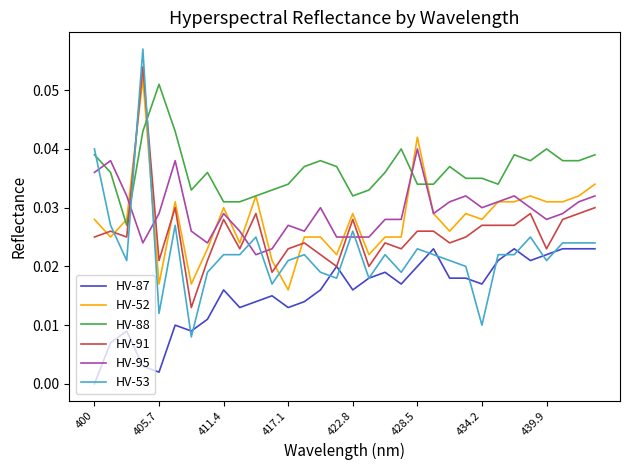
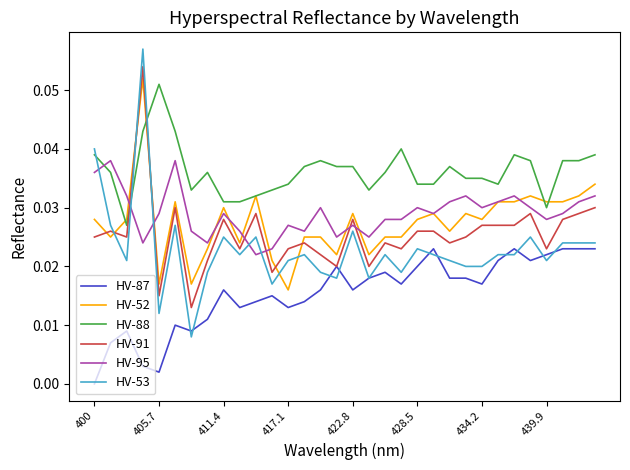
HV-91, 405.7: 0.021 -> 0.015
HV-53, 411.4: 0.022 -> 0.025
HV-88, 422.8: 0.032 -> 0.037
HV-95, 422.8: 0.025 -> 0.027
HV-52, 428.5: 0.042 -> 0.028
HV-95, 428.5: 0.04 -> 0.03
HV-53, 434.2: 0.01 -> 0.02
HV-88, 439.9: 0.04 -> 0.03
